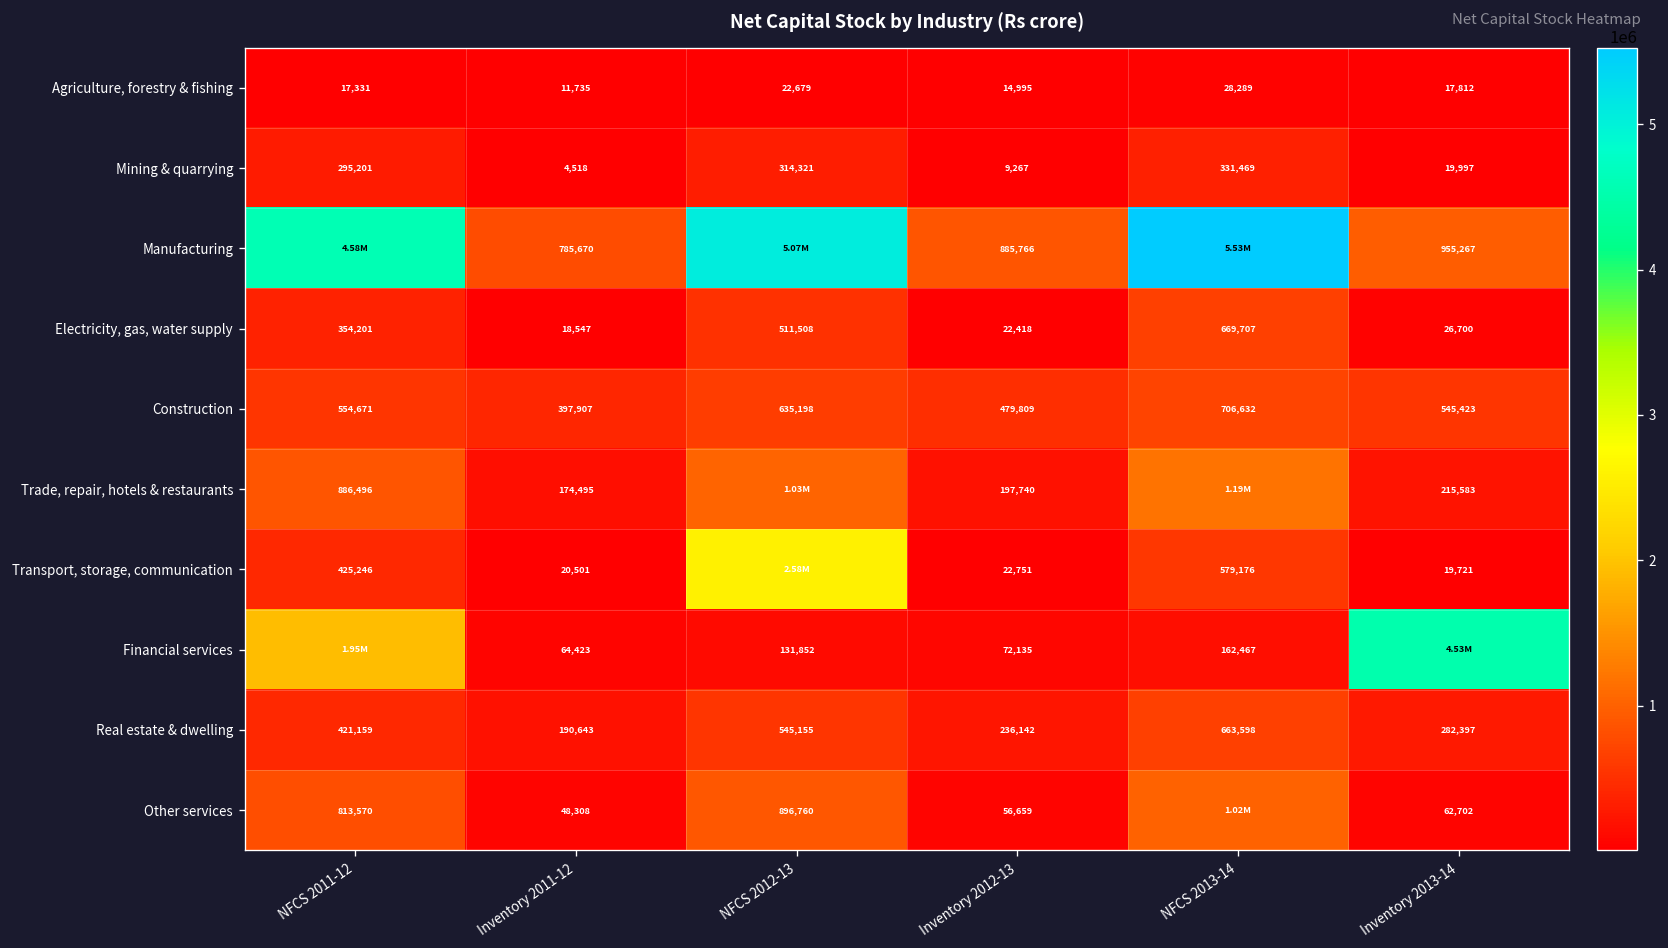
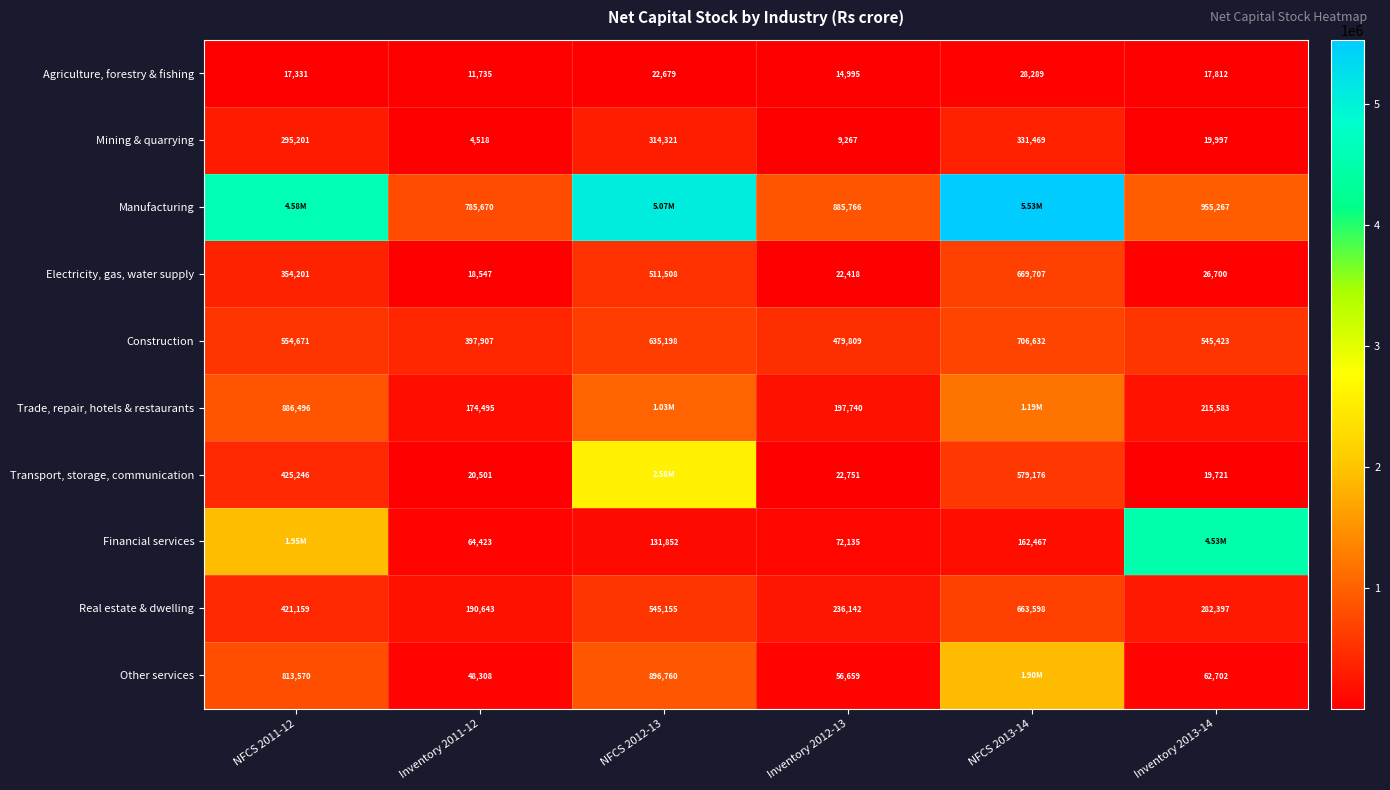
Other services, NFCS 2013-14: 1.02M -> 1.90M
